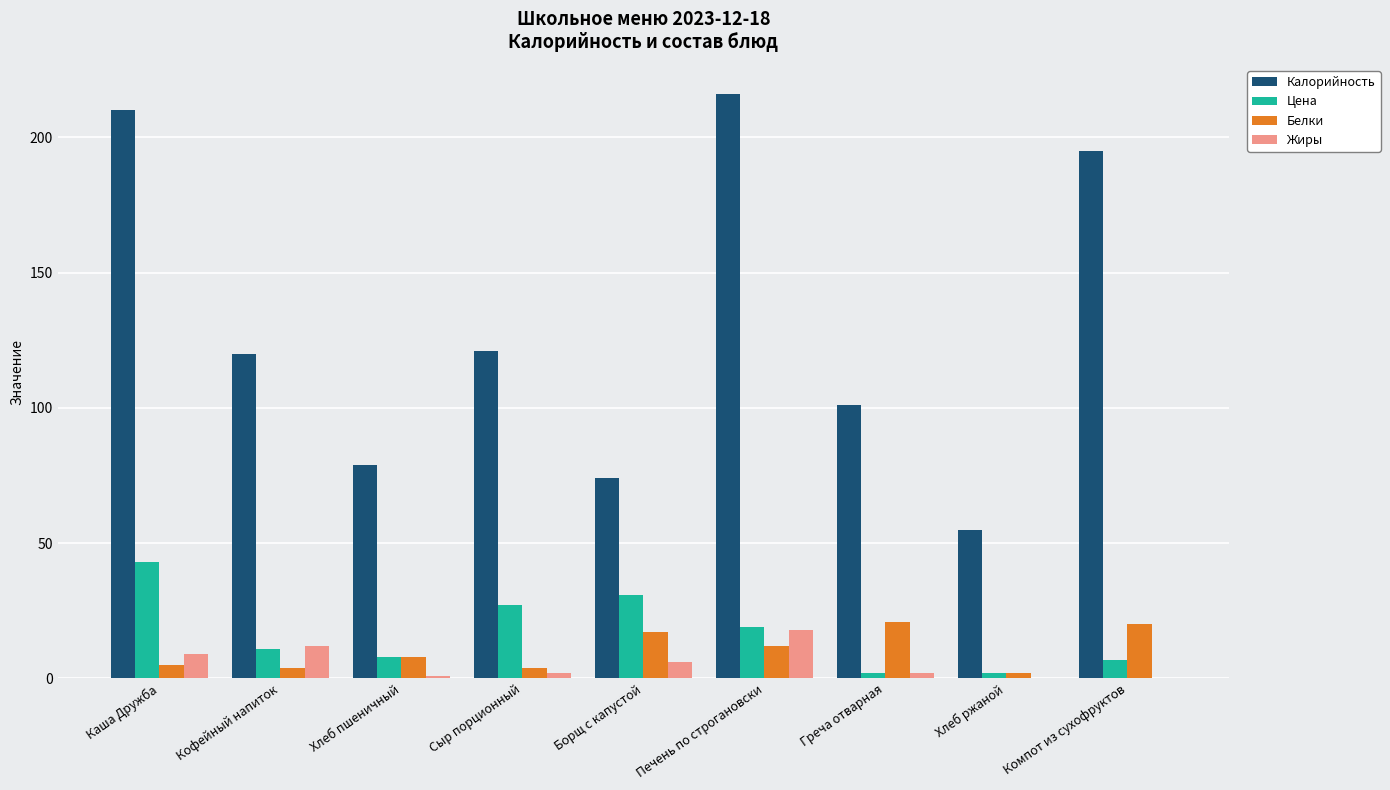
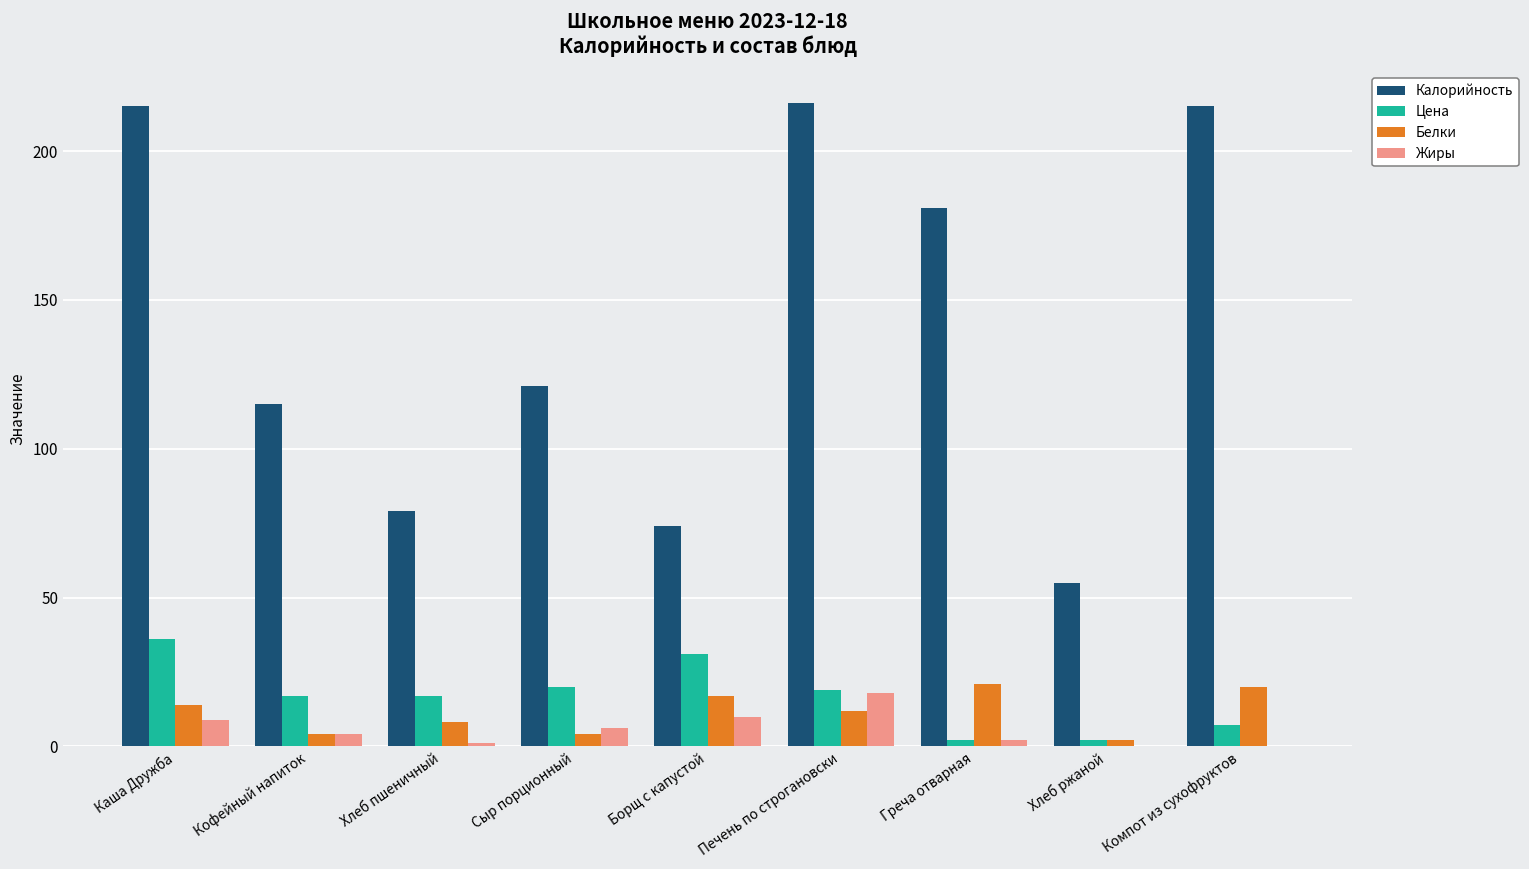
Калорийность, Каша Дружба: 210 -> 215
Цена, Каша Дружба: 43 -> 36
Белки, Каша Дружба: 5 -> 14
Калорийность, Кофейный напиток: 120 -> 115
Цена, Кофейный напиток: 11 -> 17
Жиры, Кофейный напиток: 12 -> 4
Цена, Хлеб пшеничный: 8 -> 17
Цена, Сыр порционный: 27 -> 20
Жиры, Сыр порционный: 2 -> 6
Жиры, Борщ с капустой: 6 -> 10
Калорийность, Греча отварная: 101 -> 181
Калорийность, Компот из сухофруктов: 195 -> 215
